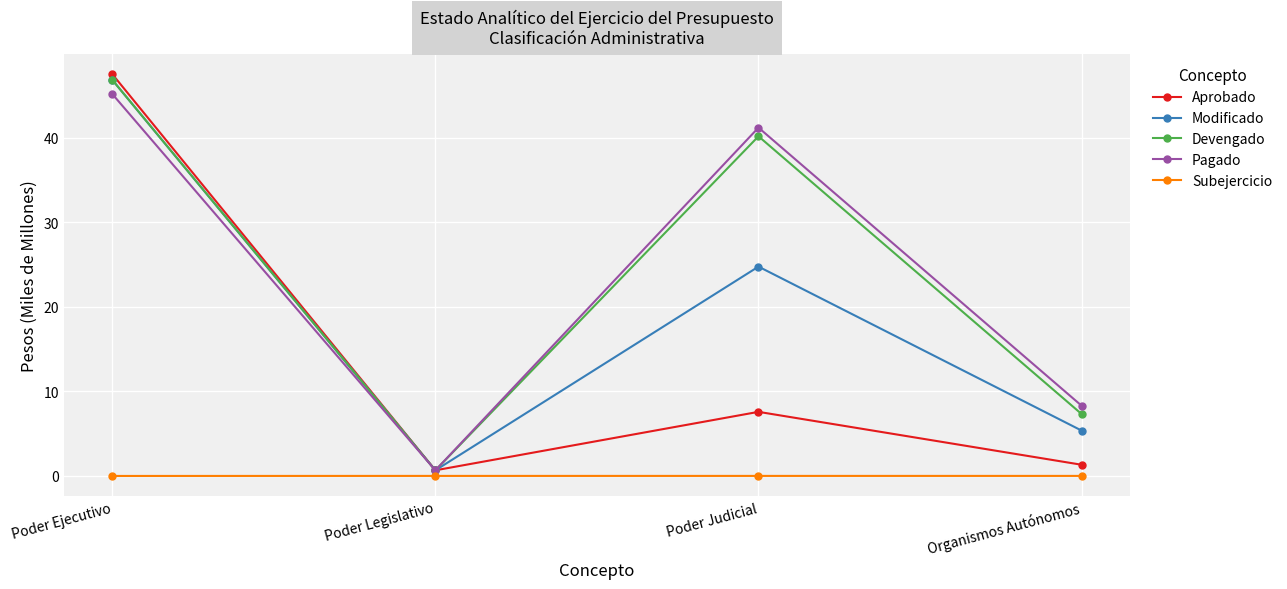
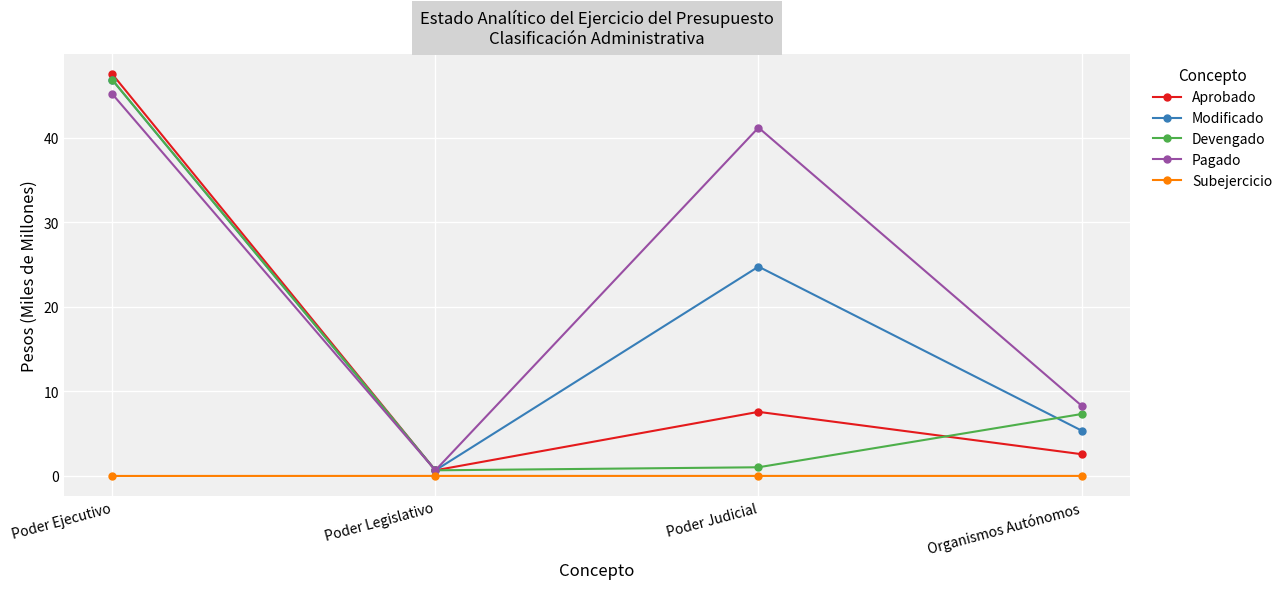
Devengado, Poder Judicial: 40 -> 1
Aprobado, Organismos Autónomos: 1 -> 3
